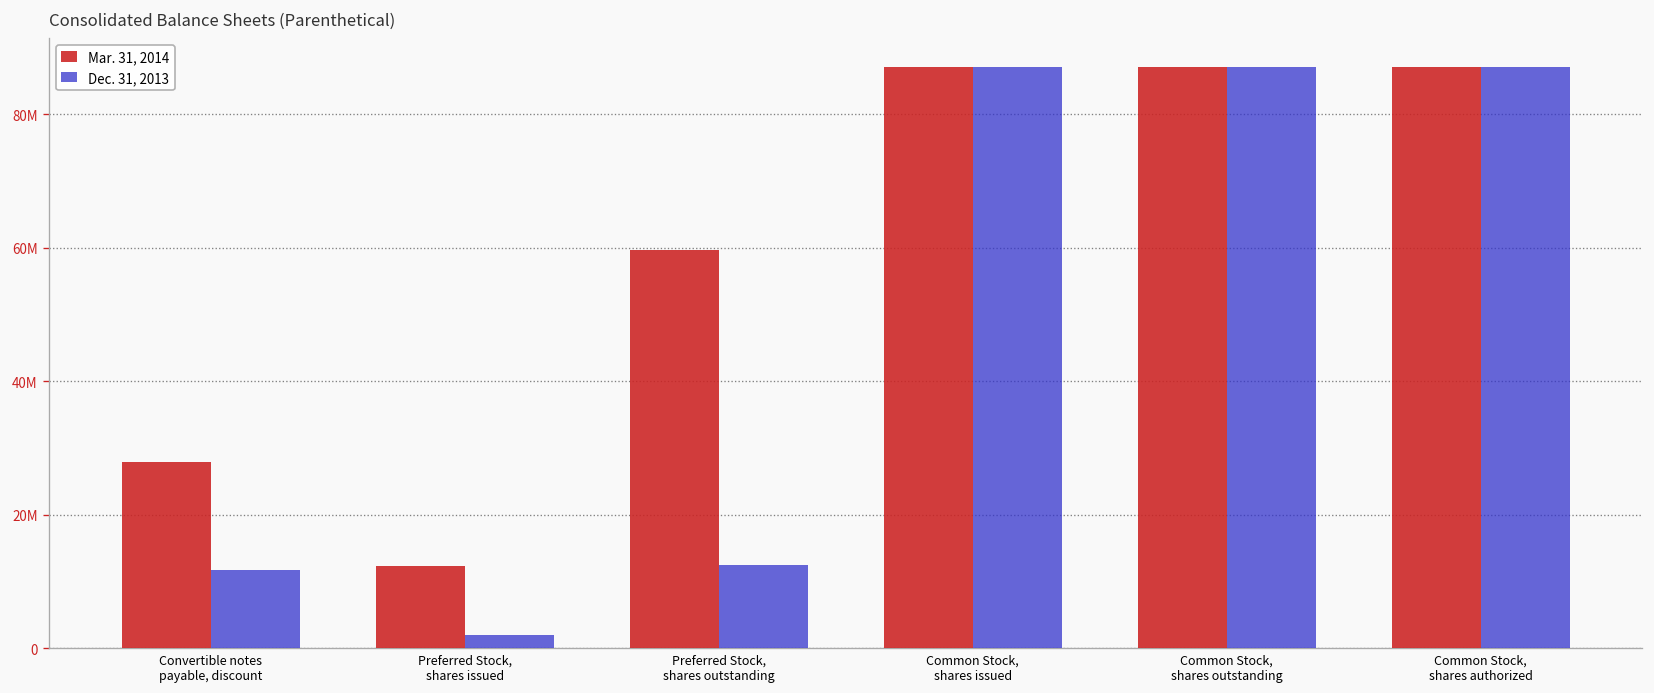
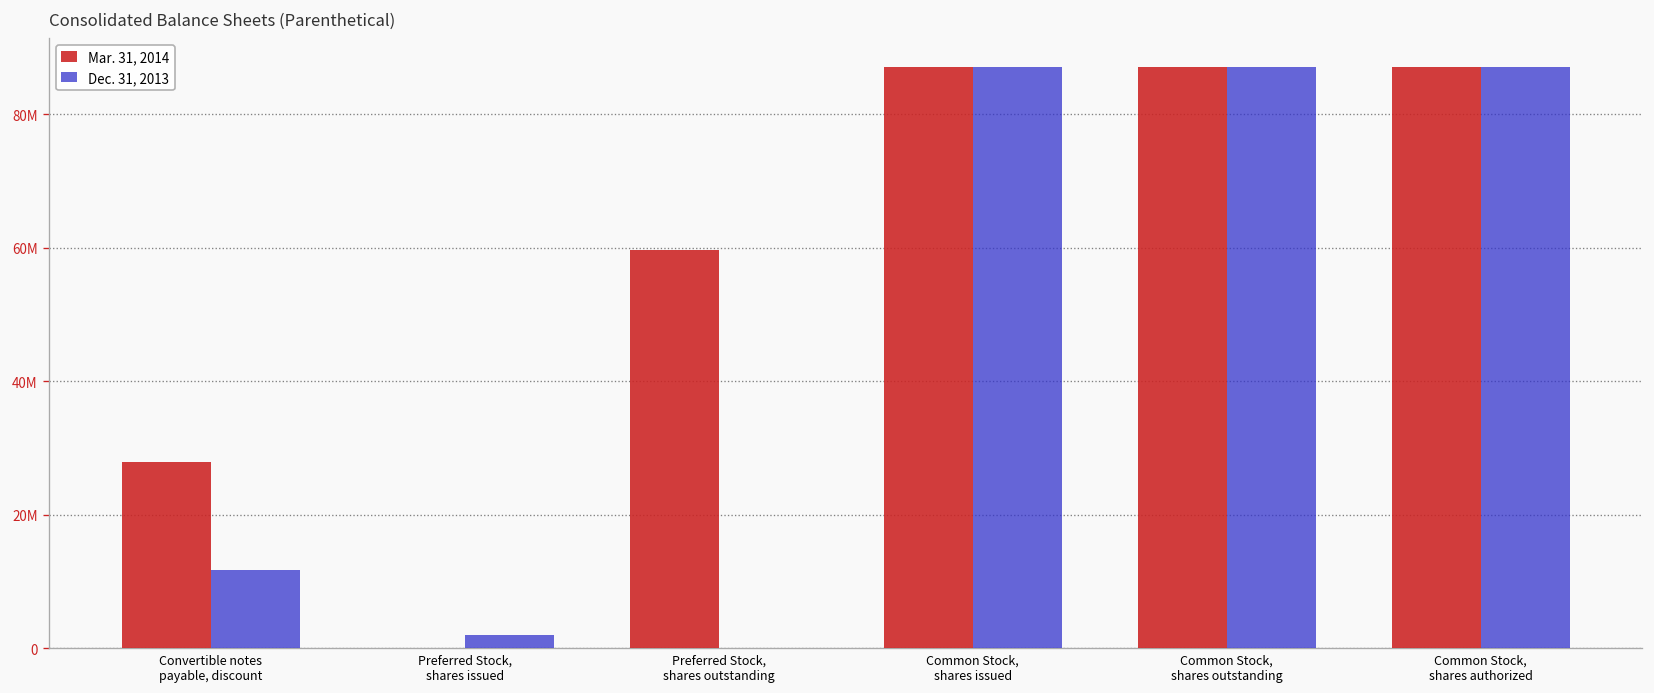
Mar. 31, 2014, Preferred Stock, shares issued: 12000000 -> 0
Dec. 31, 2013, Preferred Stock, shares outstanding: 13000000 -> 0
